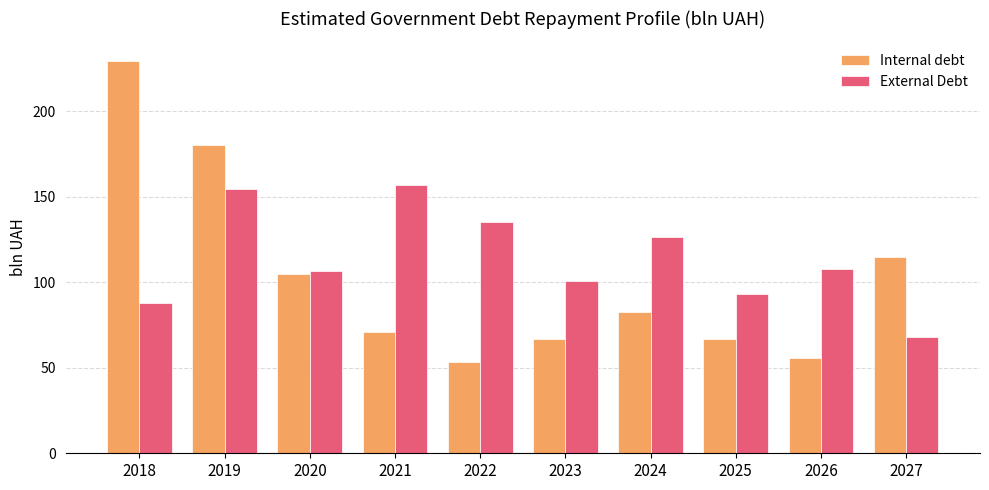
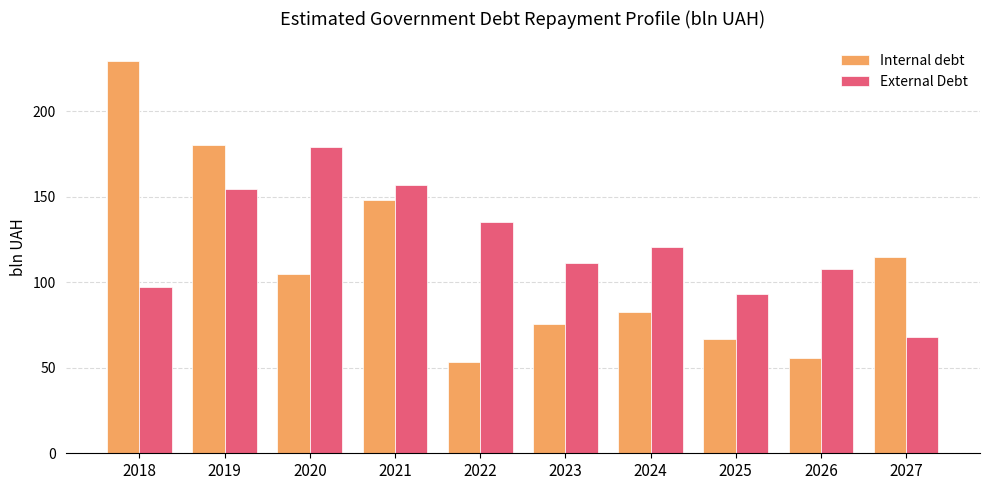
External Debt, 2018: 88 -> 97
External Debt, 2020: 107 -> 179
Internal debt, 2021: 71 -> 148
Internal debt, 2023: 67 -> 76
External Debt, 2023: 100 -> 111
External Debt, 2024: 126 -> 121
